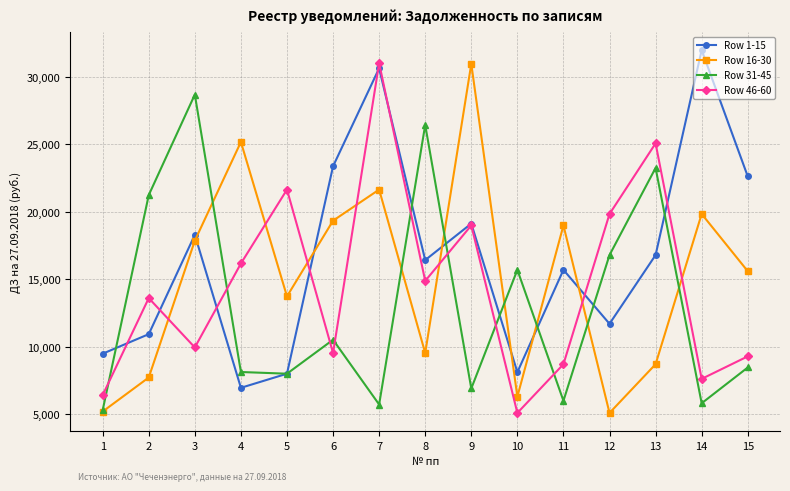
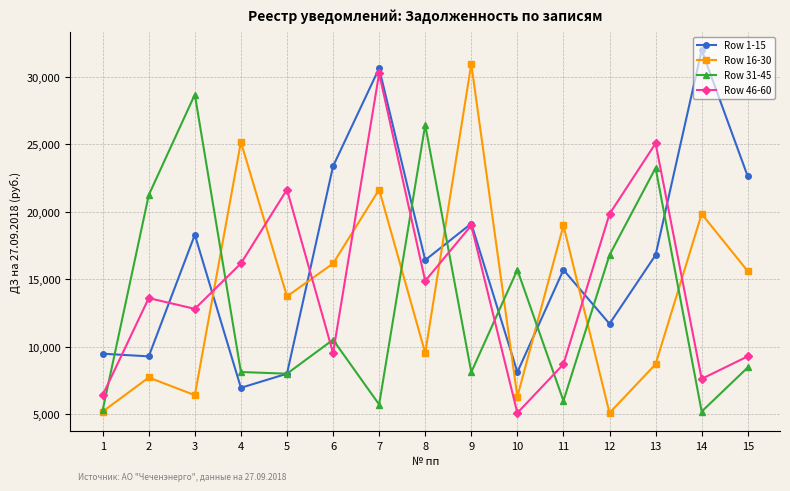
Row 1-15, 2: 10,900 -> 9,300
Row 16-30, 3: 17,900 -> 6,400
Row 46-60, 3: 10,000 -> 12,800
Row 16-30, 6: 19,300 -> 16,200
Row 46-60, 7: 31,000 -> 30,300
Row 31-45, 9: 6,900 -> 8,100
Row 31-45, 14: 5,800 -> 5,200
